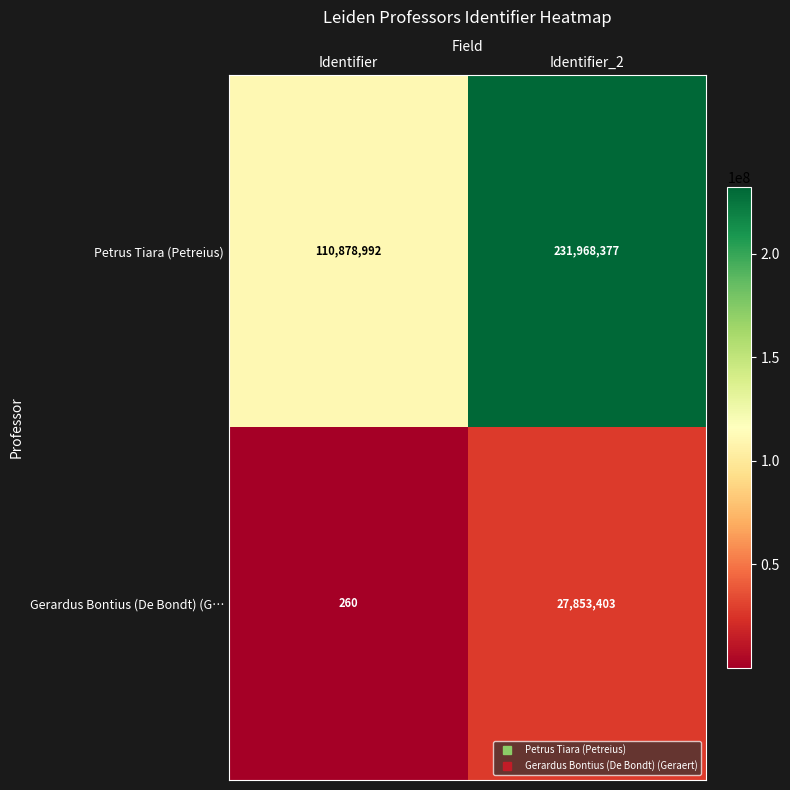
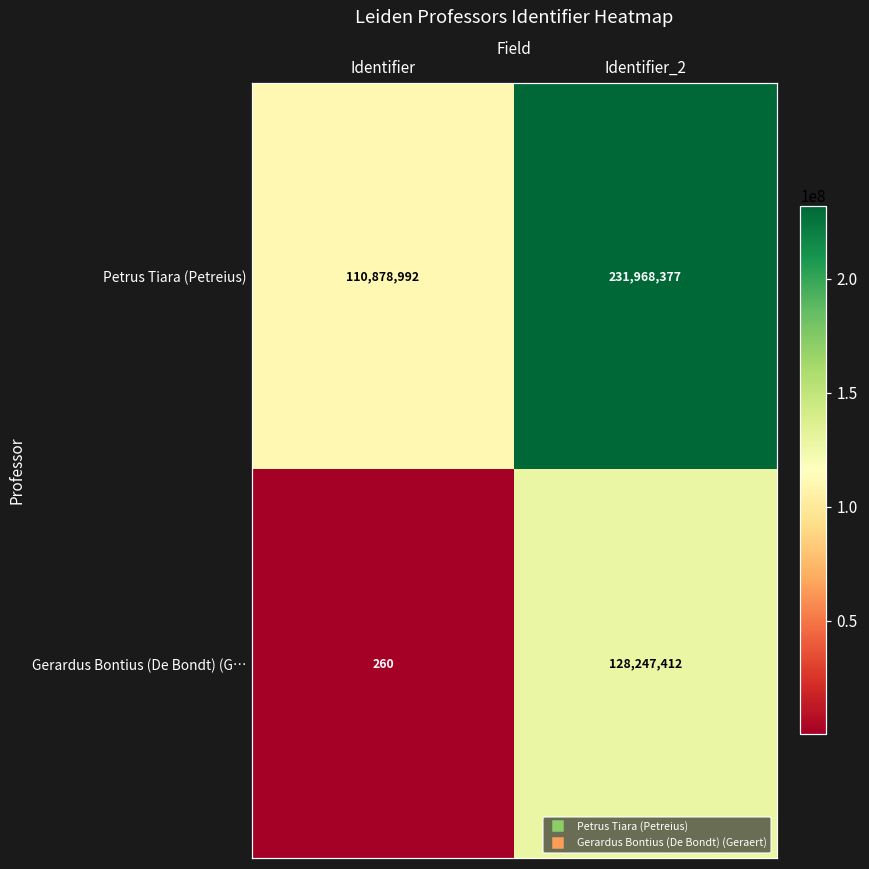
Gerardus Bontius (De Bondt) (G…, Identifier_2: 27,853,403 -> 128,247,412
